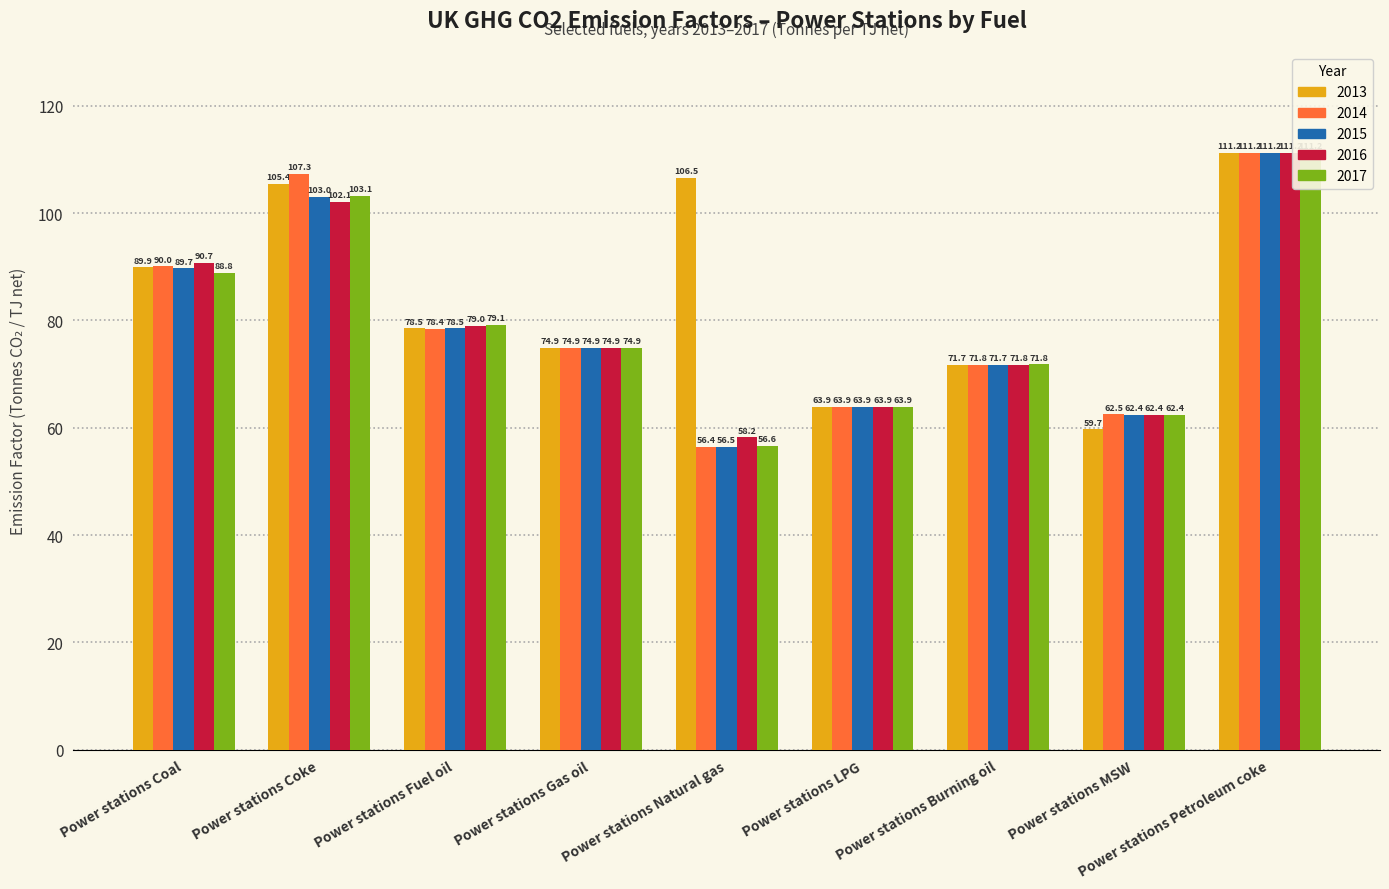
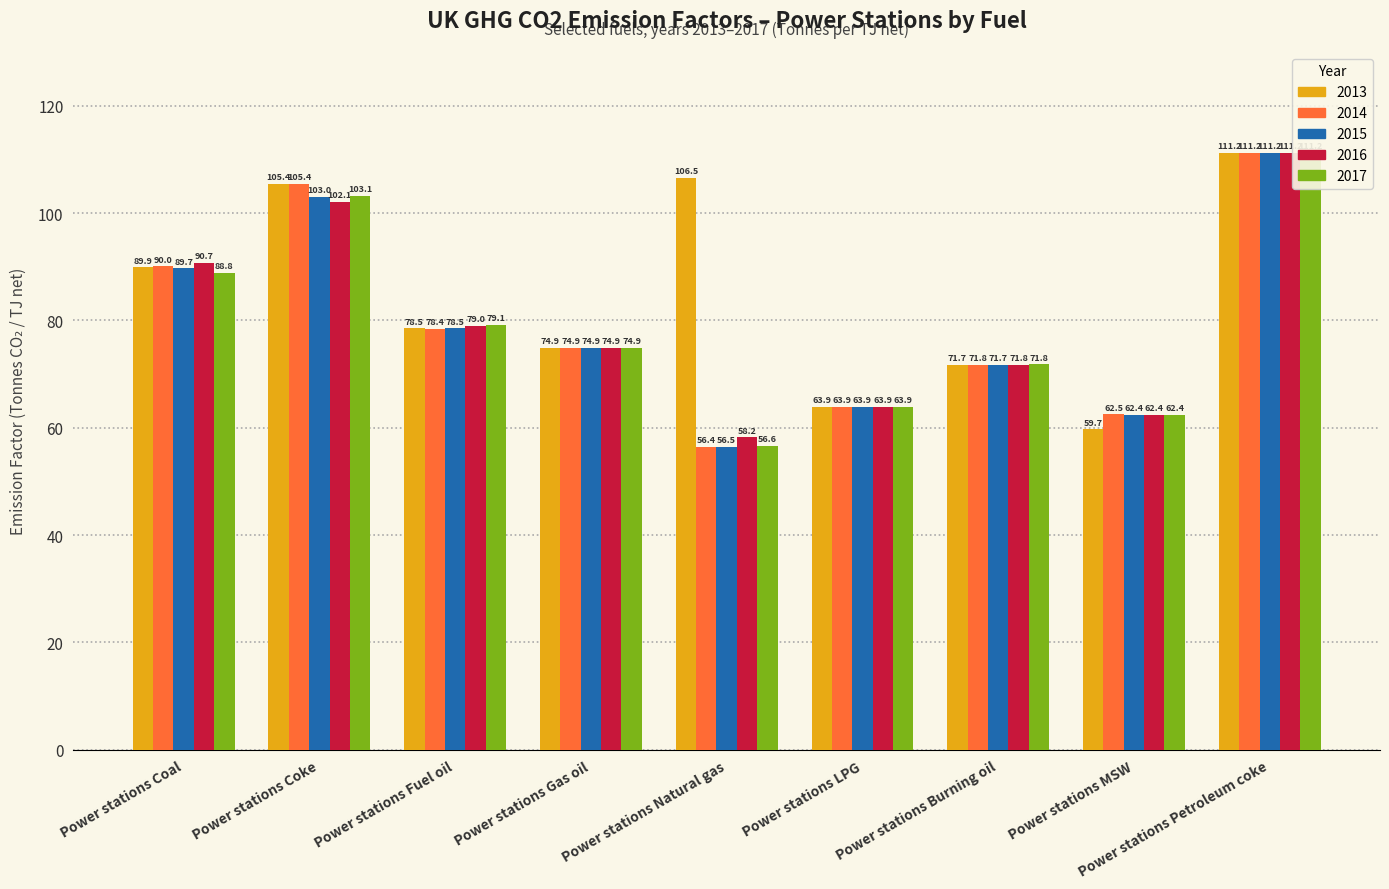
2014, Power stations Coke: 107.3 -> 105.4
